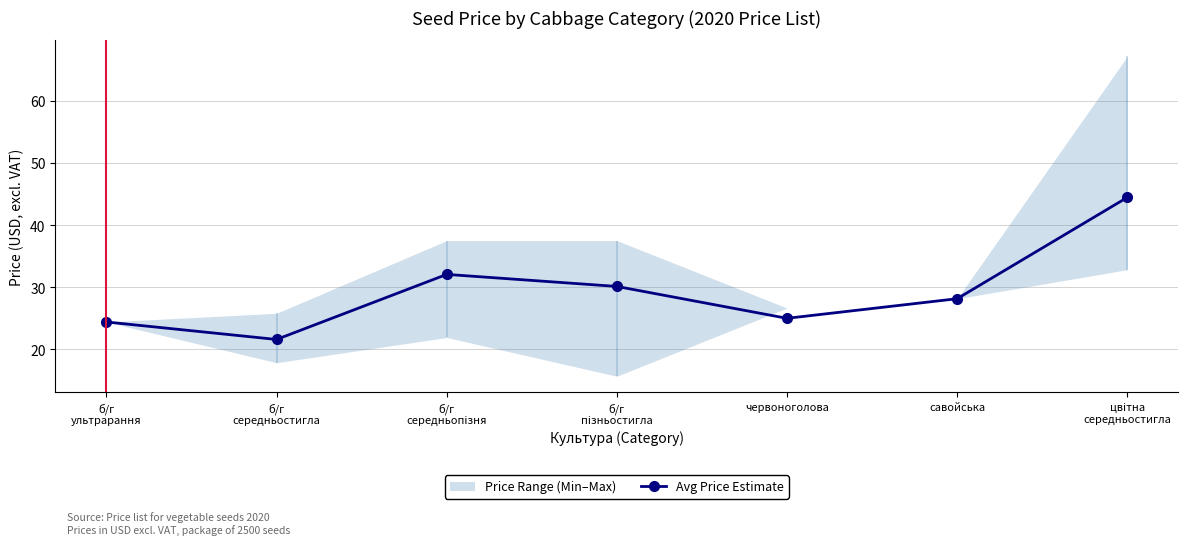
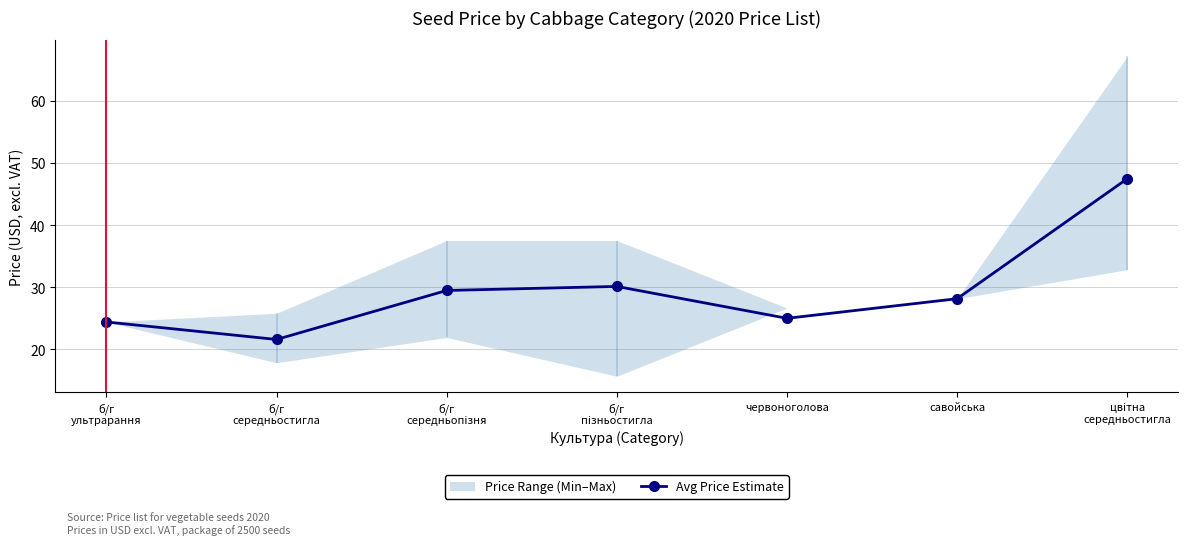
Avg Price Estimate, б/г середньопізня: 32 -> 29
Avg Price Estimate, цвітна середньостигла: 44 -> 47
